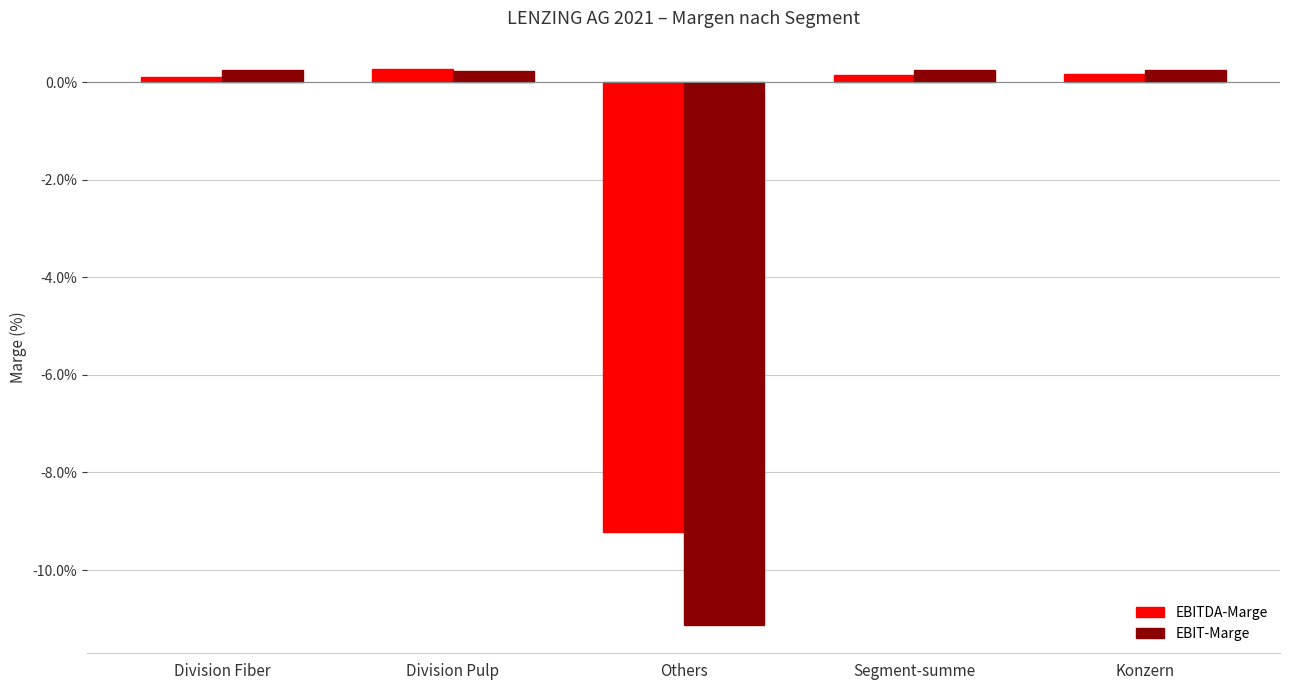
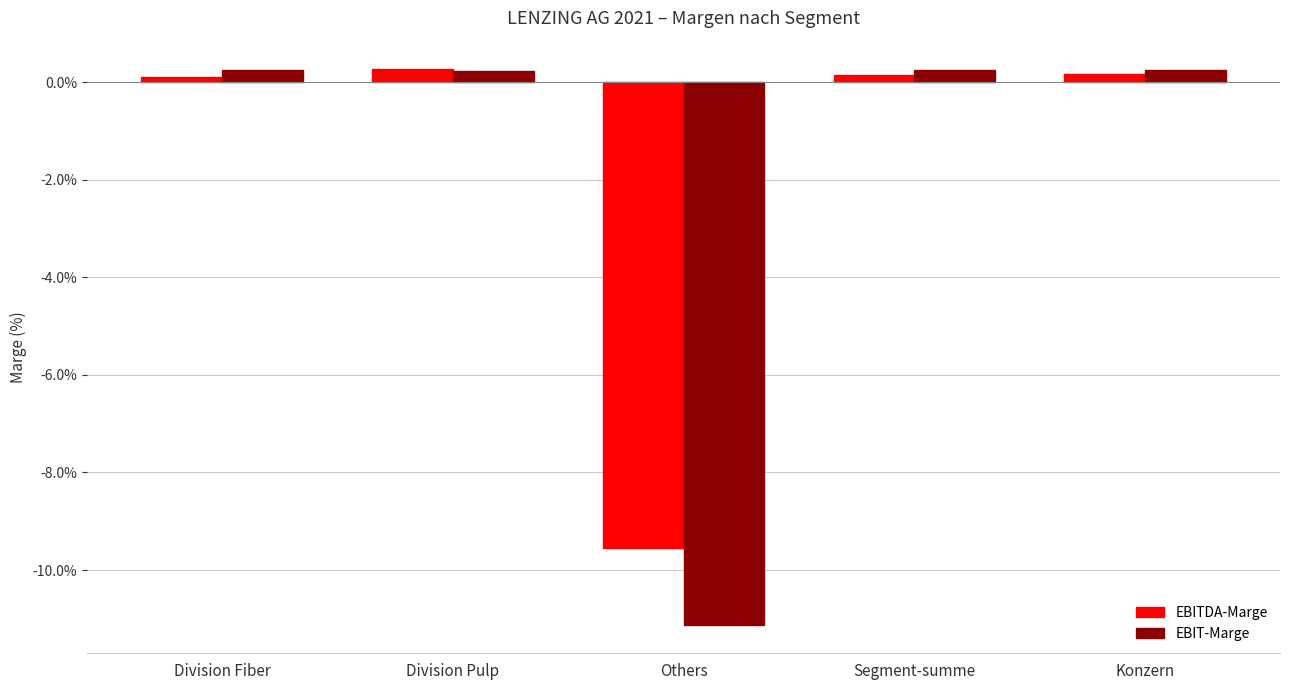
EBITDA-Marge, Others: -9.2% -> -9.5%
